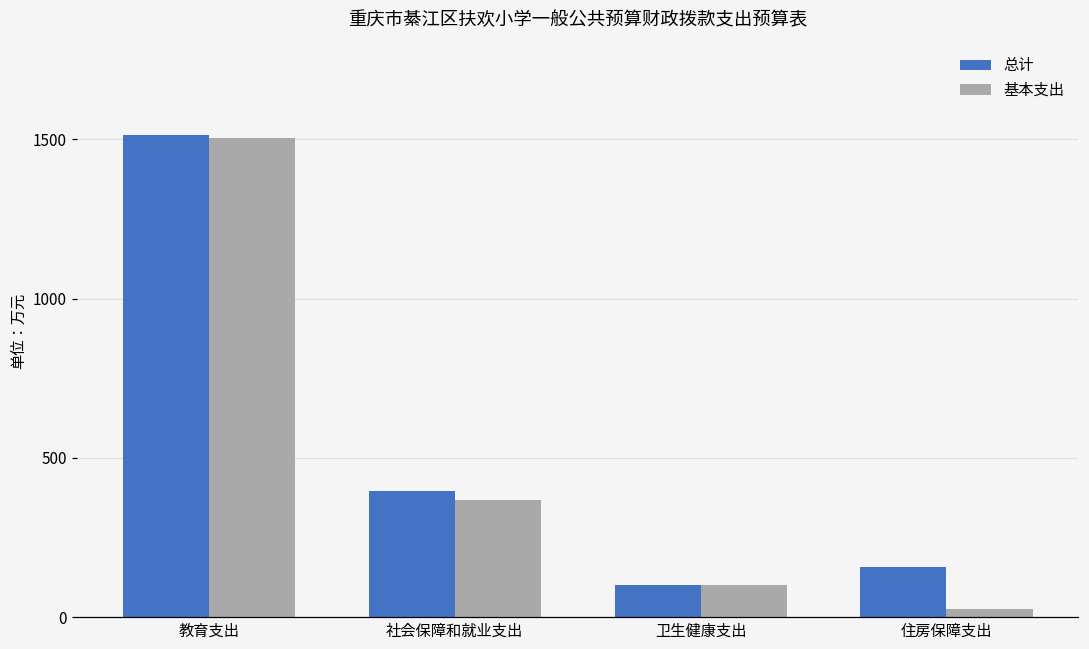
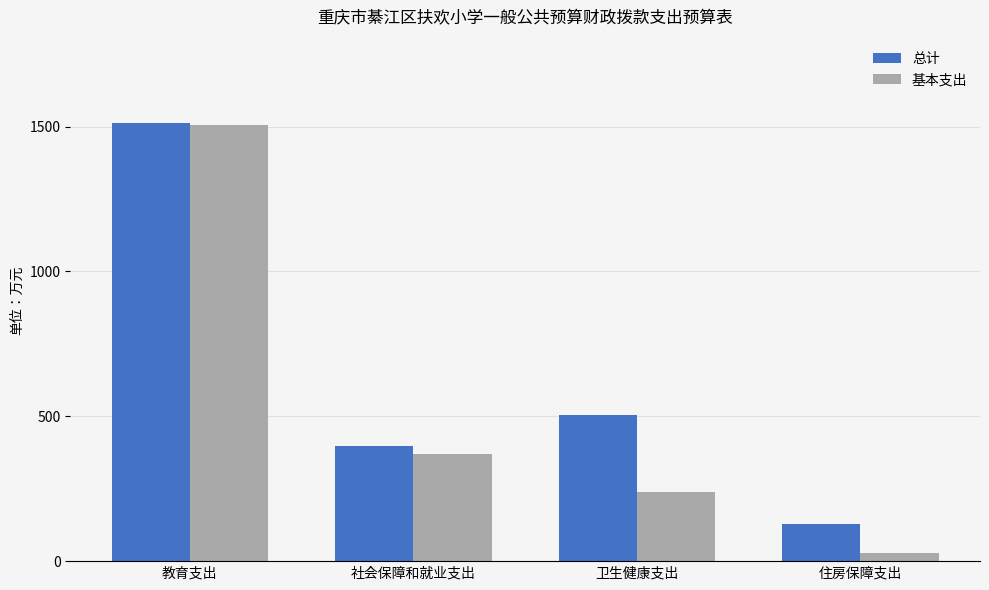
总计, 卫生健康支出: 100 -> 510
基本支出, 卫生健康支出: 100 -> 240
总计, 住房保障支出: 160 -> 130
